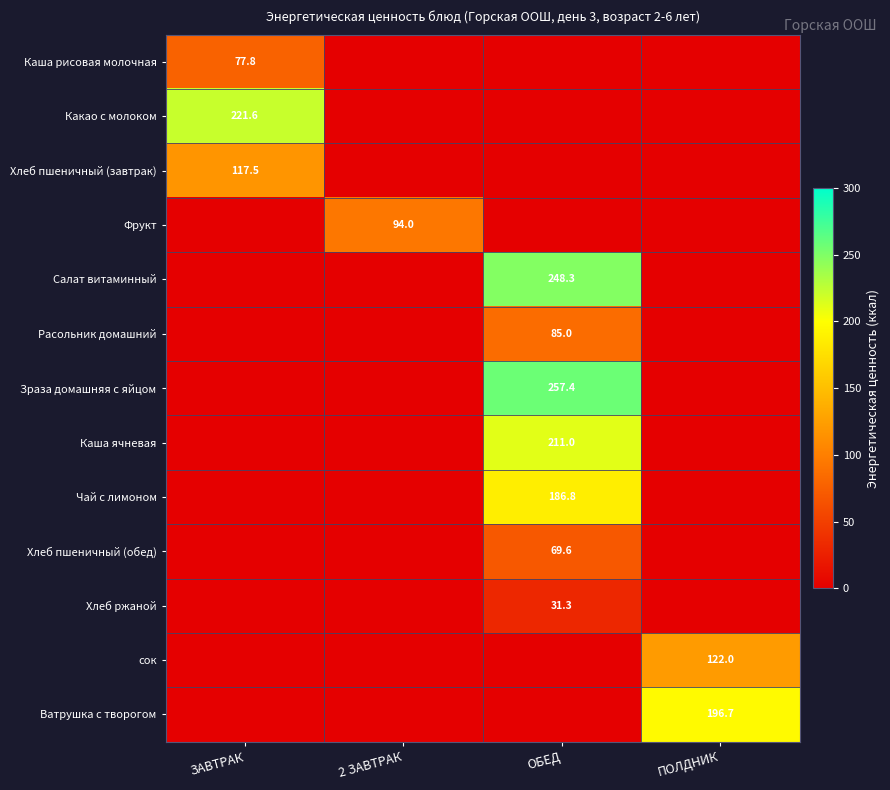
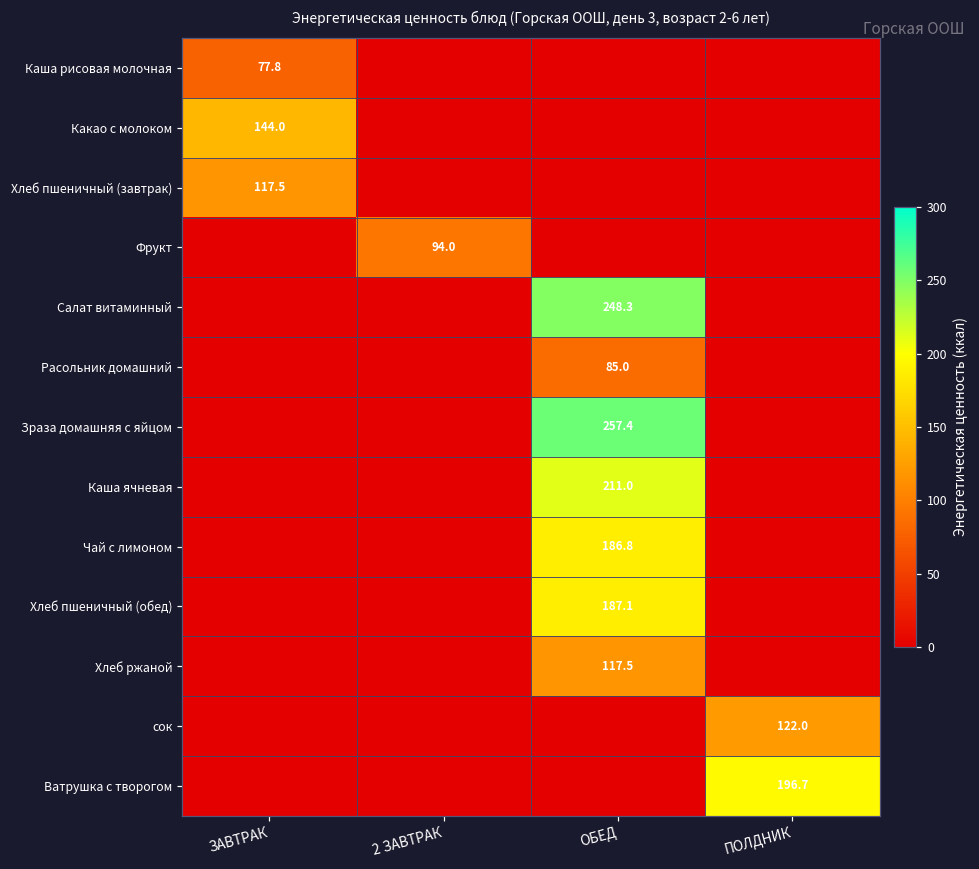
Какао с молоком, ЗАВТРАК: 221.6 -> 144.0
Хлеб пшеничный (обед), ОБЕД: 69.6 -> 187.1
Хлеб ржаной, ОБЕД: 31.3 -> 117.5
